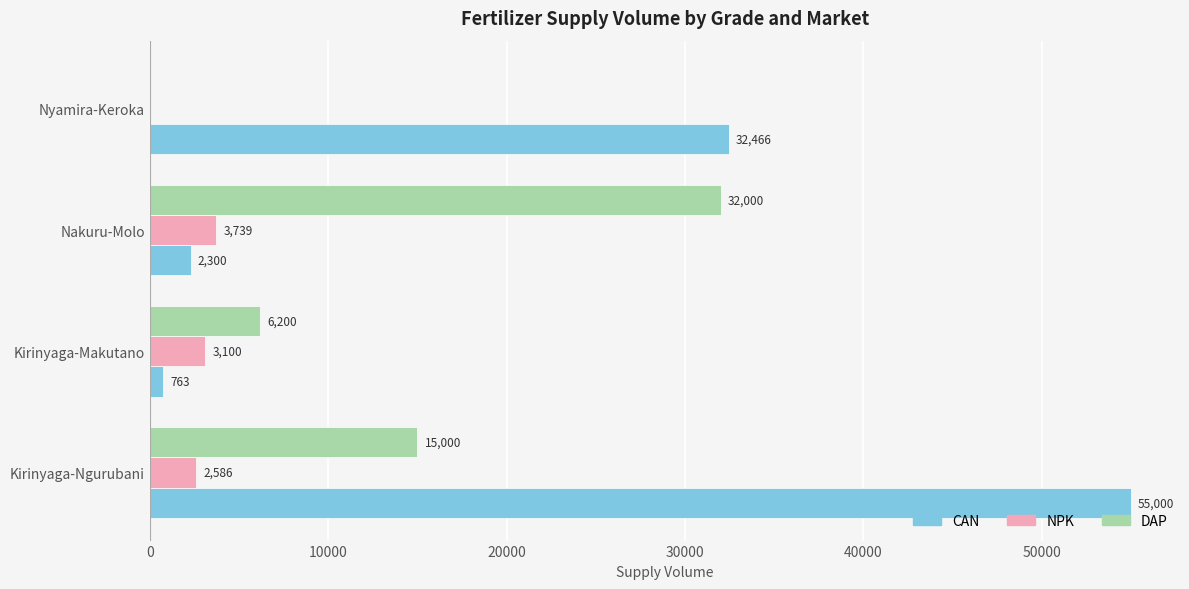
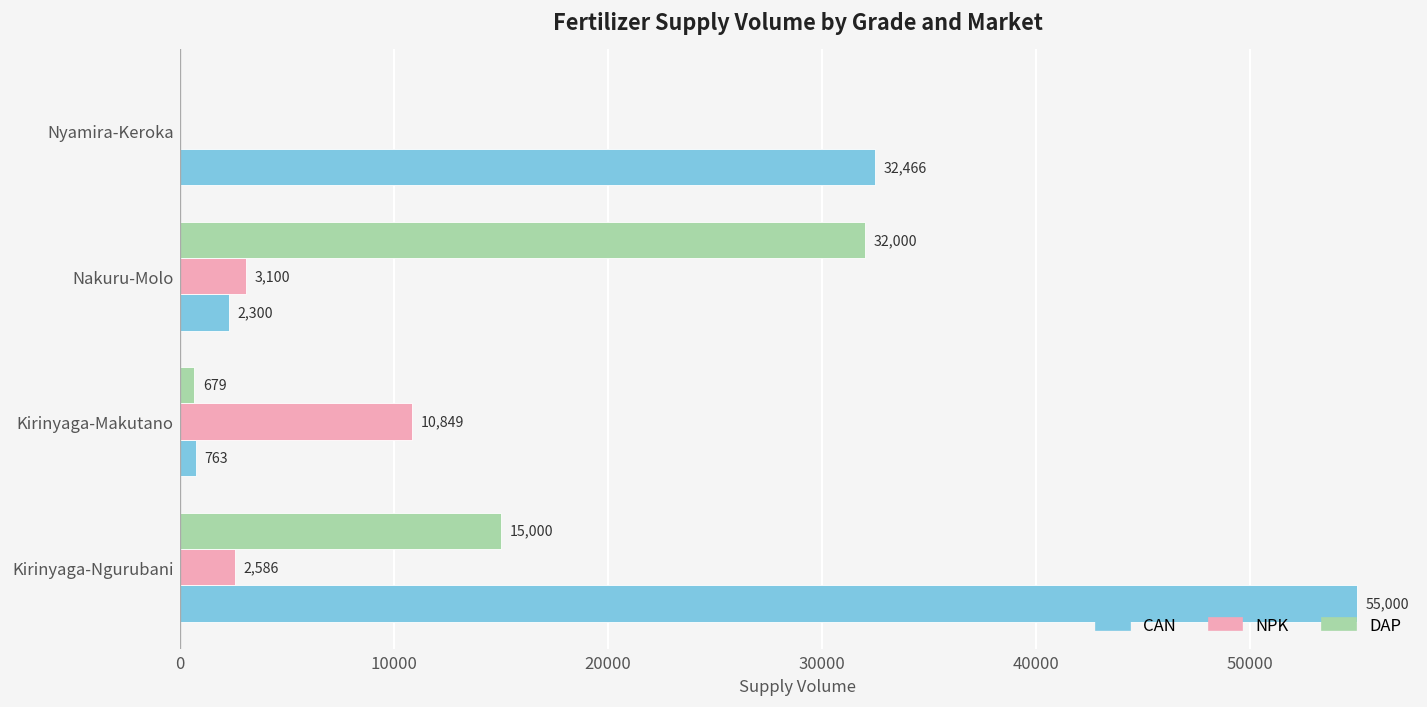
NPK, Nakuru-Molo: 3,739 -> 3,100
DAP, Kirinyaga-Makutano: 6,200 -> 679
NPK, Kirinyaga-Makutano: 3,100 -> 10,849
